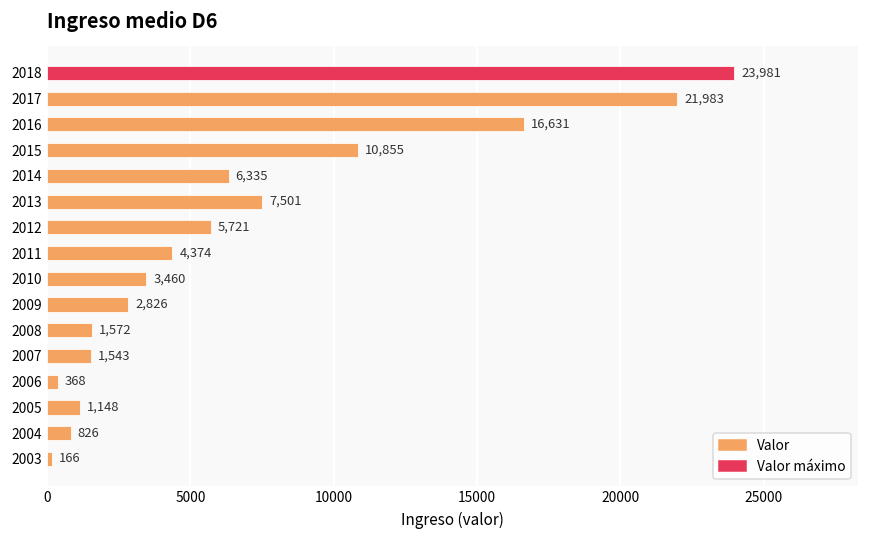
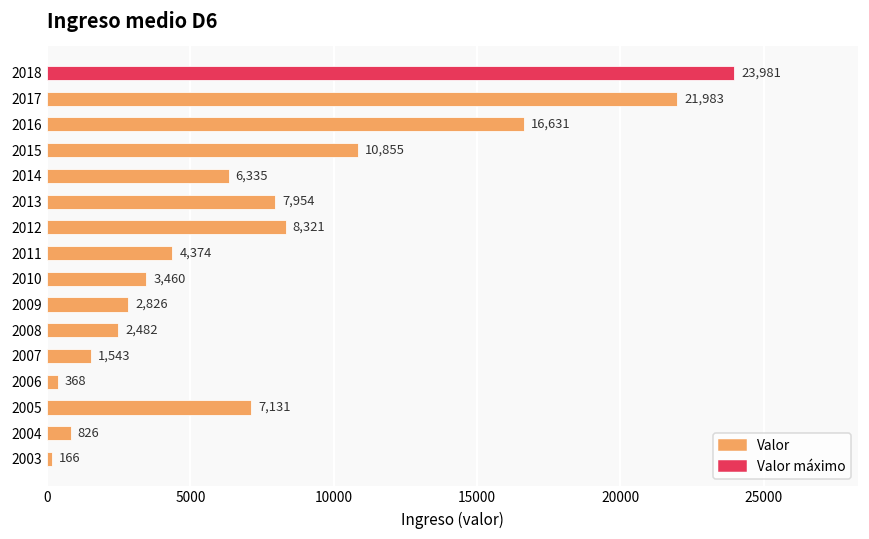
2013: 7,501 -> 7,954
2012: 5,721 -> 8,321
2008: 1,572 -> 2,482
2005: 1,148 -> 7,131
